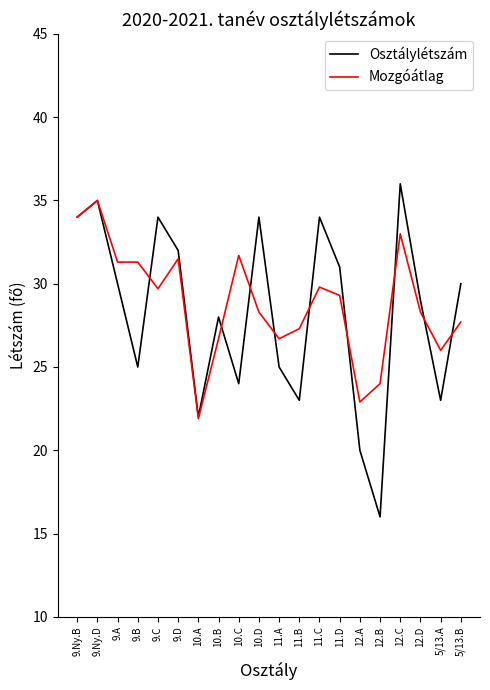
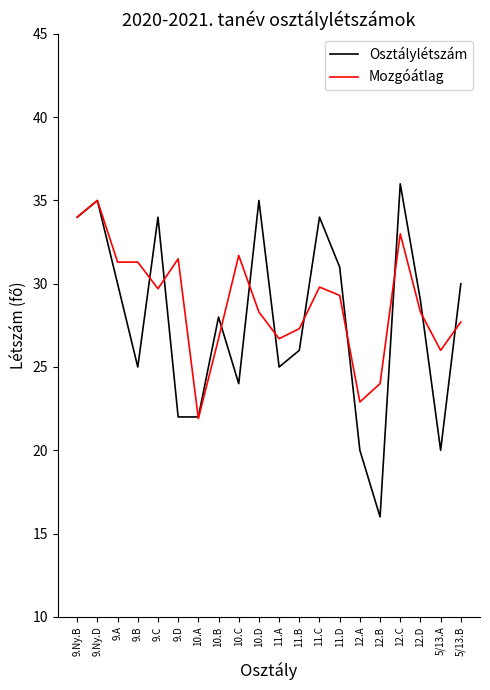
Osztálylétszám, 9.D: 32 -> 22
Osztálylétszám, 10.D: 34 -> 35
Osztálylétszám, 11.B: 23 -> 26
Osztálylétszám, 5/13.A: 23 -> 20
